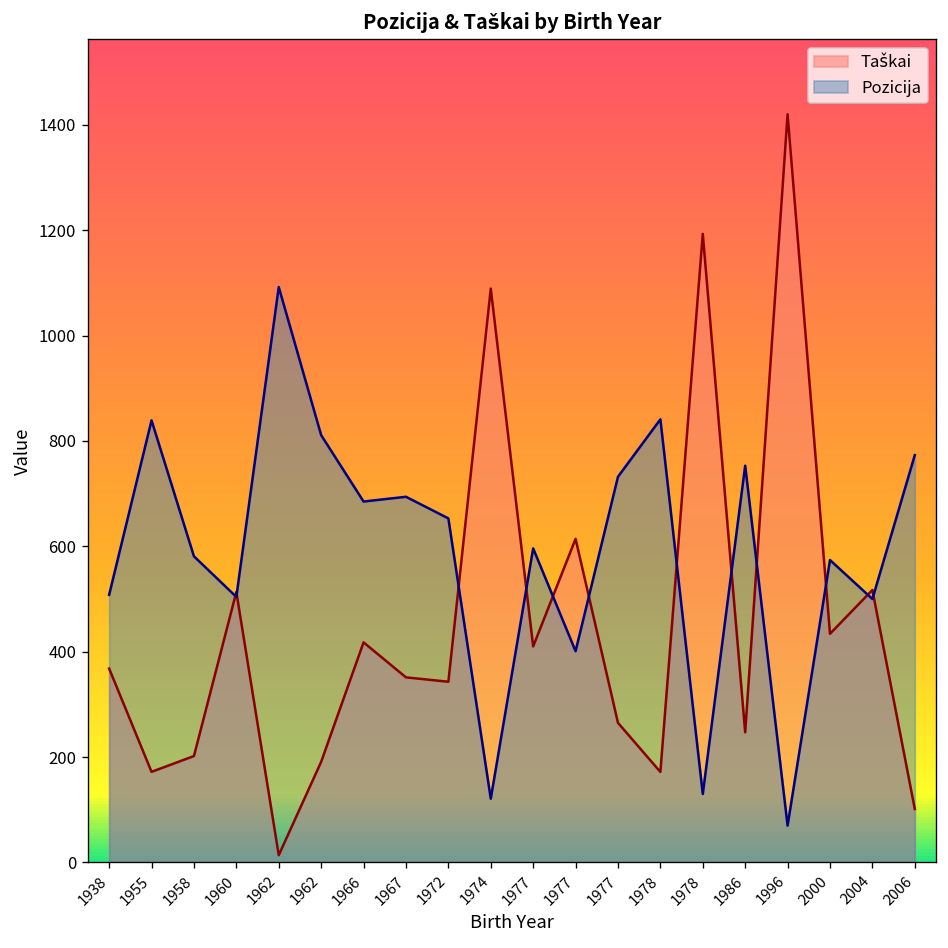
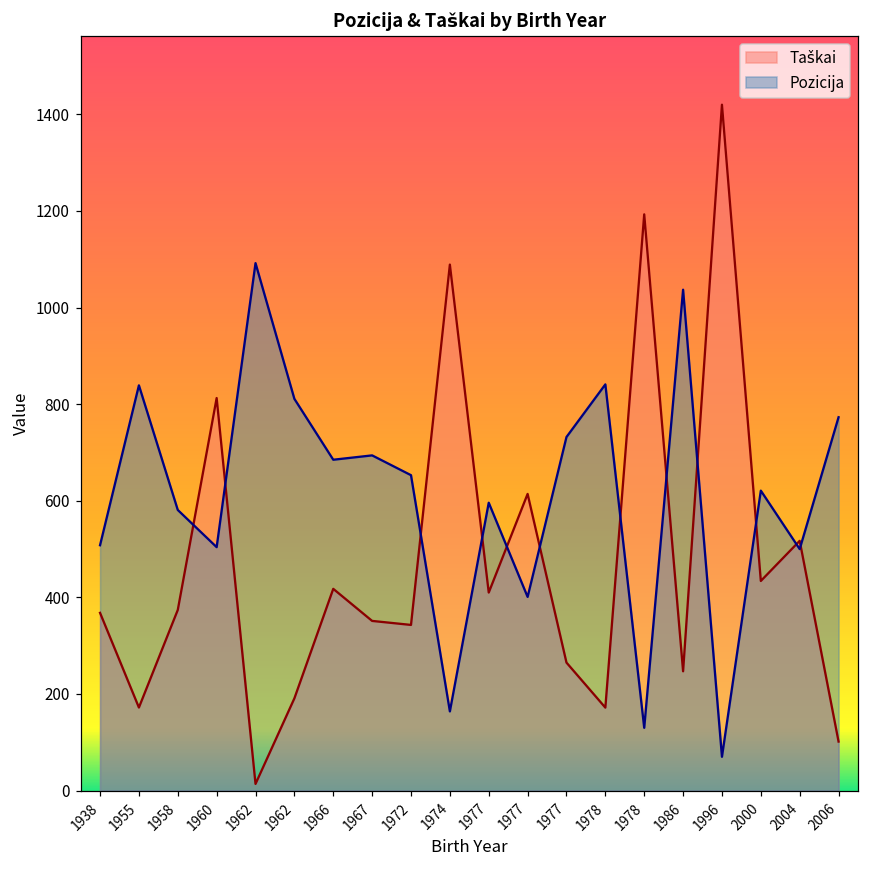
Taškai, 1958: 200 -> 370
Taškai, 1960: 510 -> 810
Pozicija, 1974: 120 -> 160
Pozicija, 1986: 750 -> 1040
Pozicija, 2000: 570 -> 620
